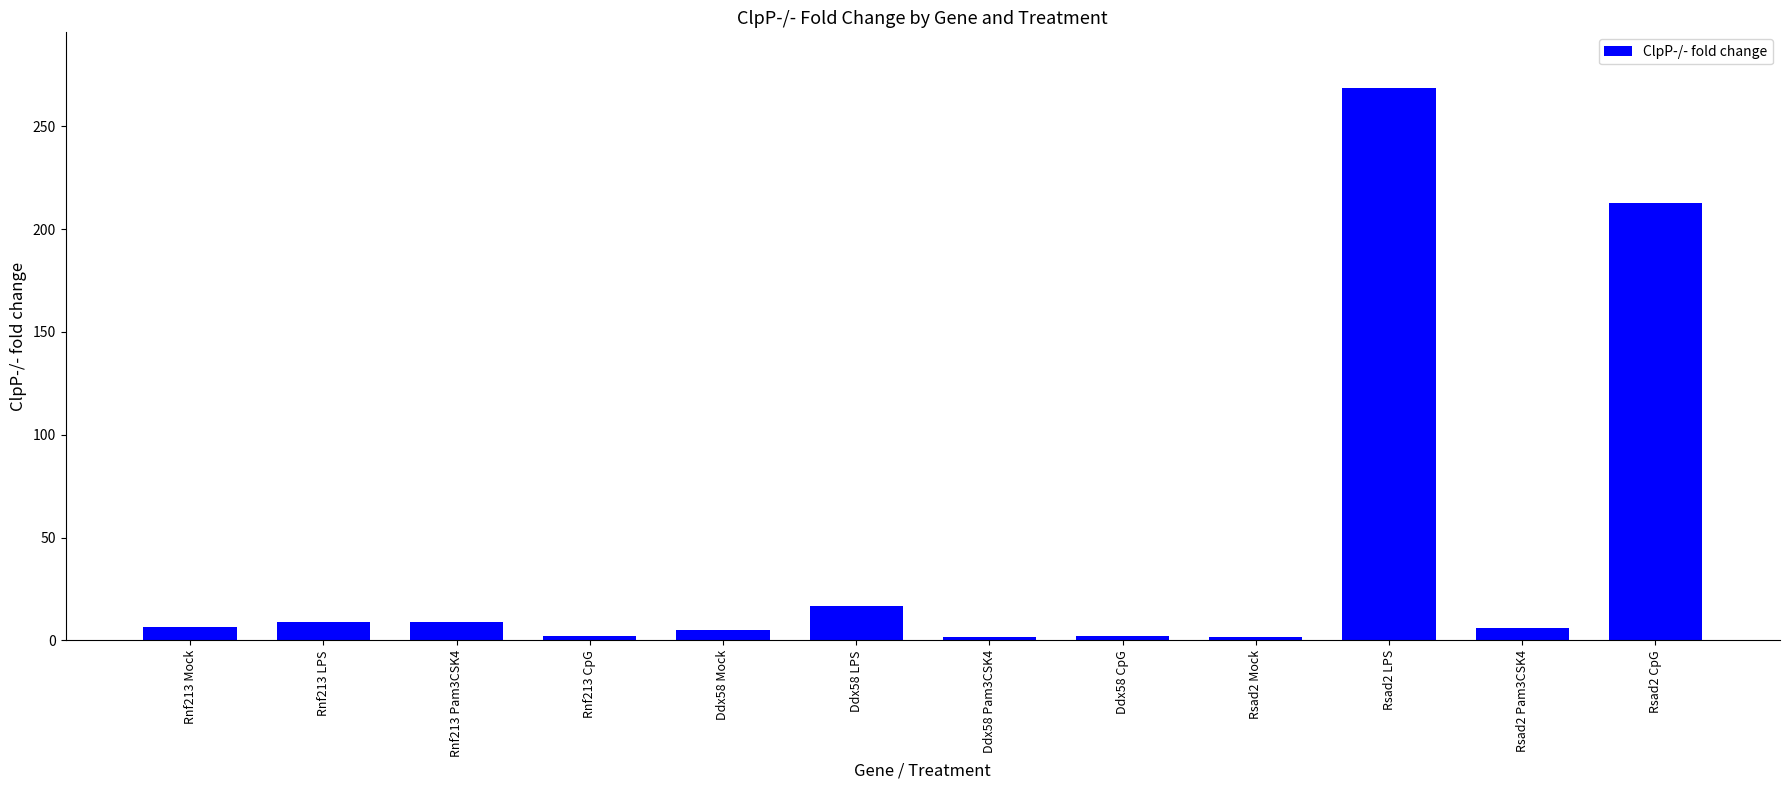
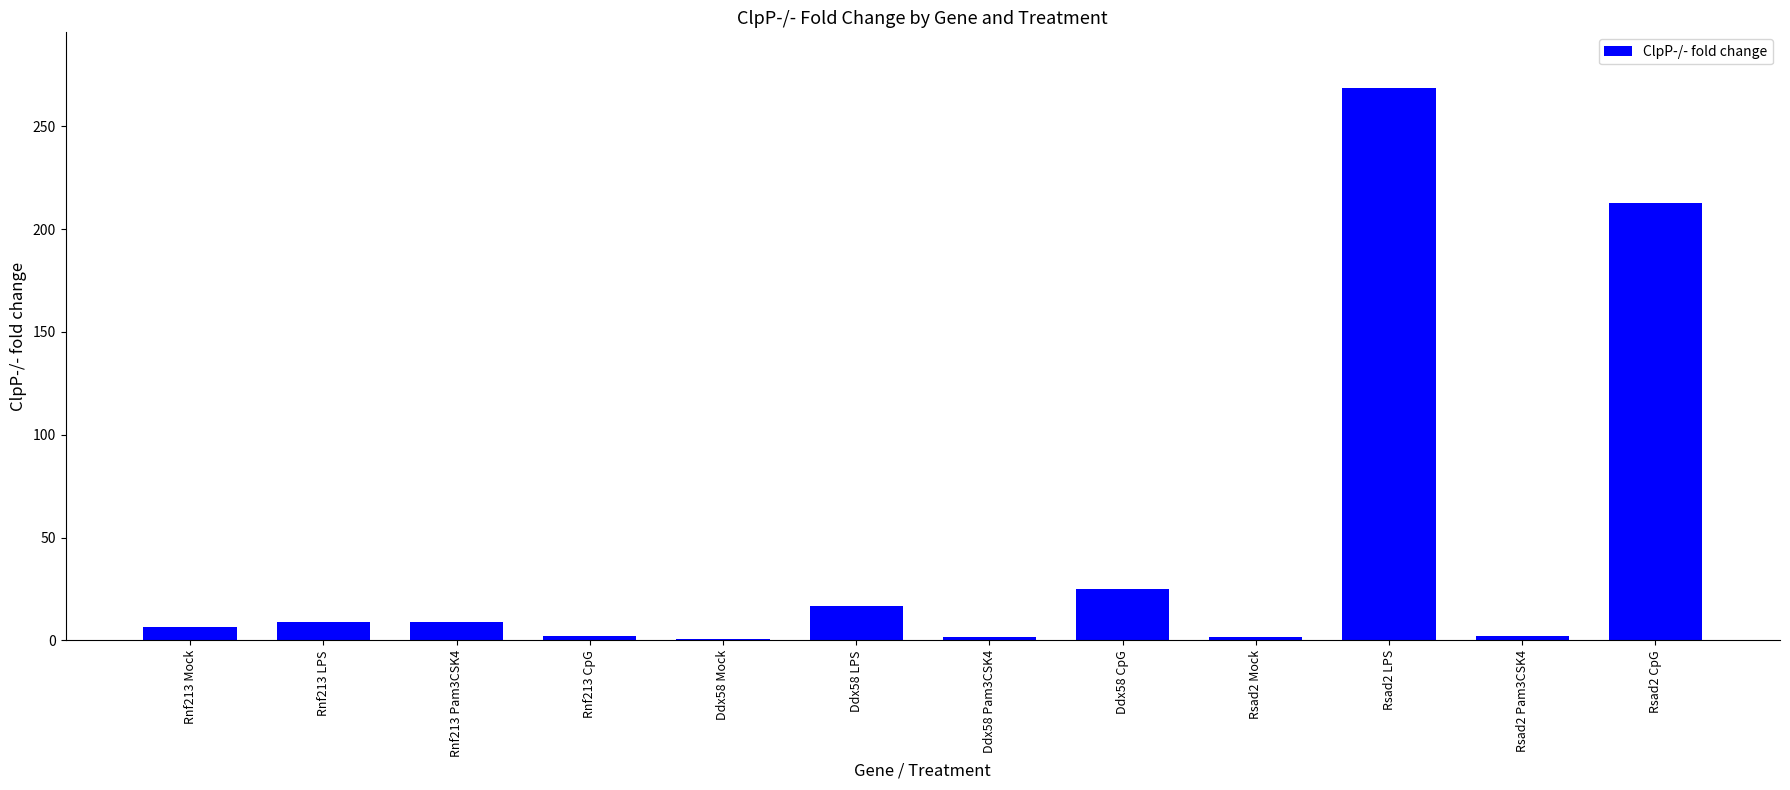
Ddx58 Mock: 5 -> 1
Ddx58 CpG: 2 -> 25
Rsad2 Pam3CSK4: 6 -> 2
